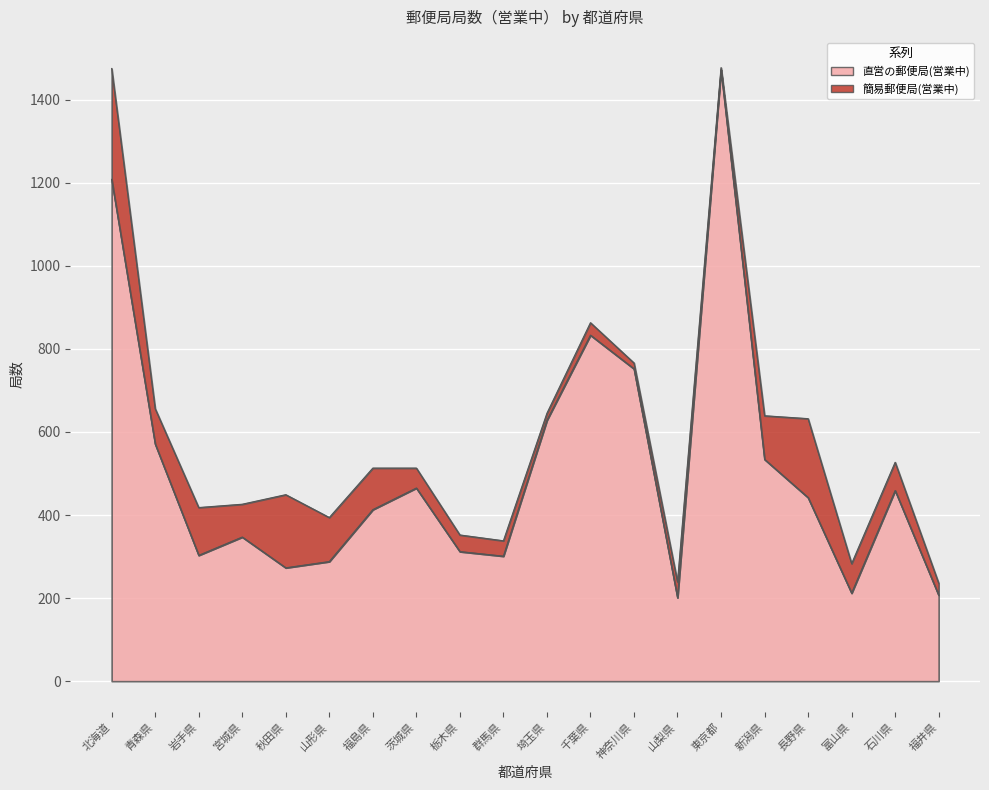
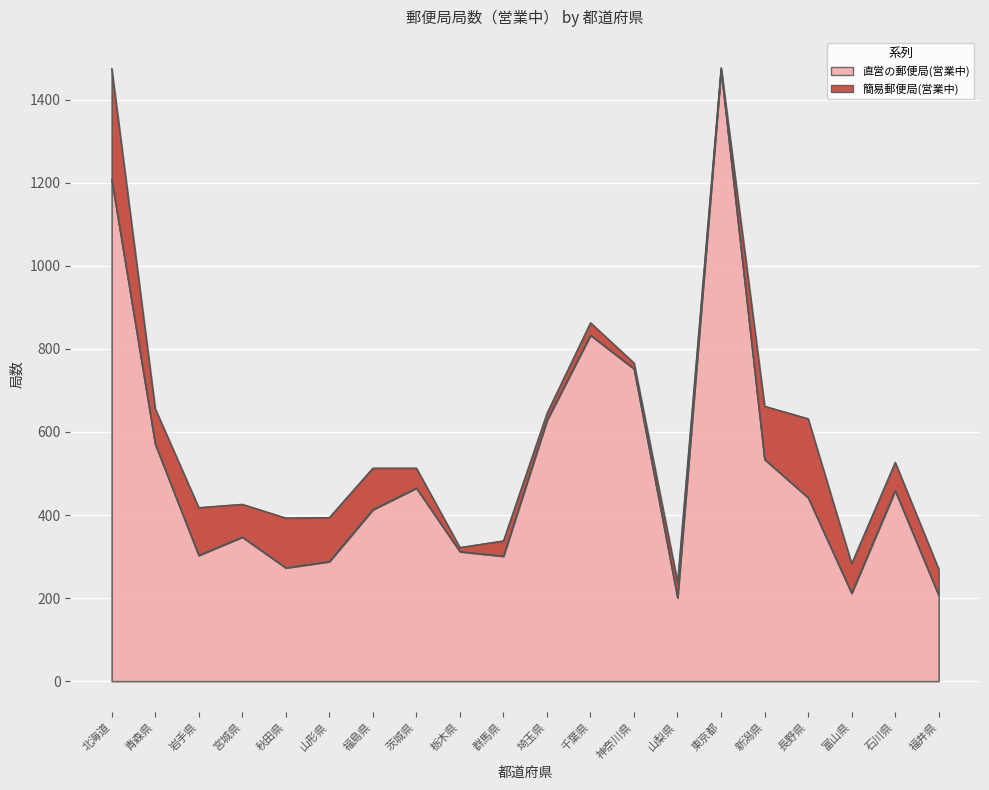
簡易郵便局(営業中), 秋田県: 180 -> 120
簡易郵便局(営業中), 栃木県: 40 -> 10
簡易郵便局(営業中), 新潟県: 110 -> 130
簡易郵便局(営業中), 福井県: 30 -> 60
